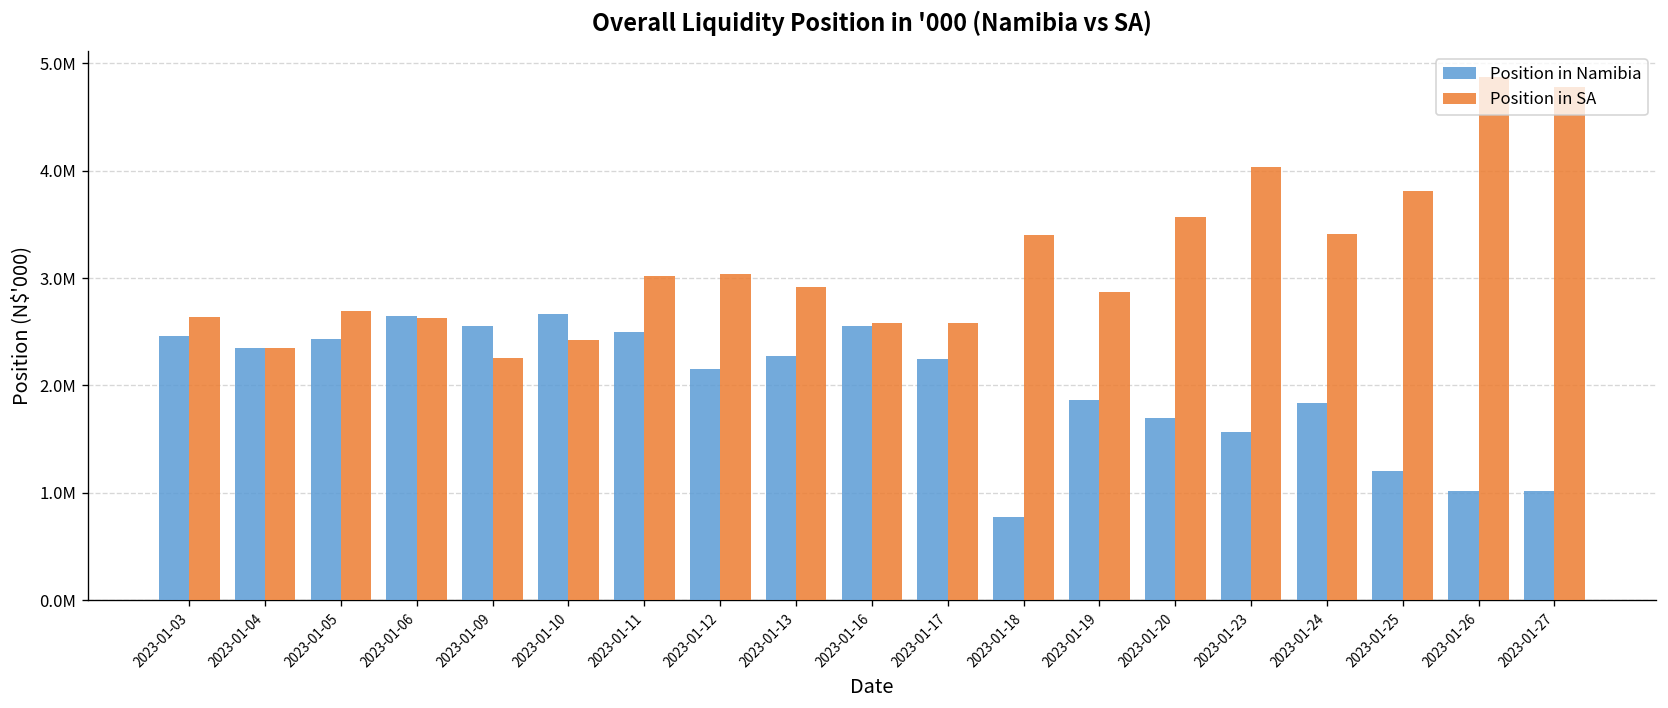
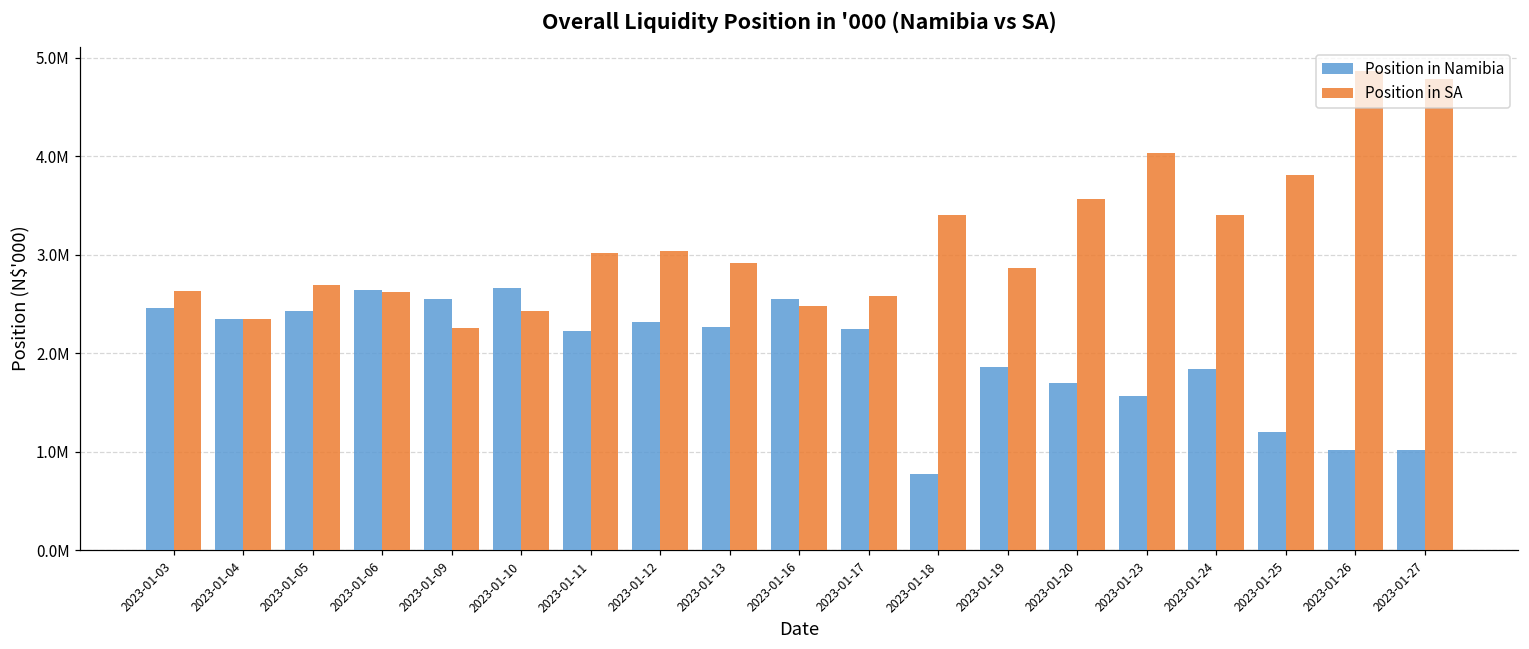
Position in Namibia, 2023-01-11: 2500000 -> 2200000
Position in Namibia, 2023-01-12: 2200000 -> 2300000
Position in SA, 2023-01-16: 2600000 -> 2500000
